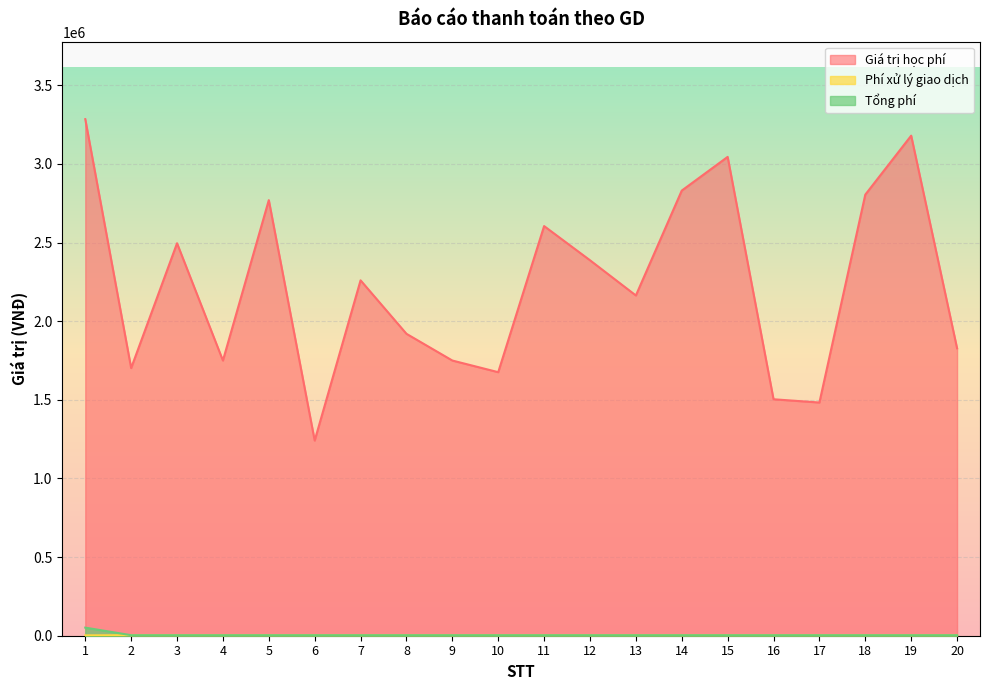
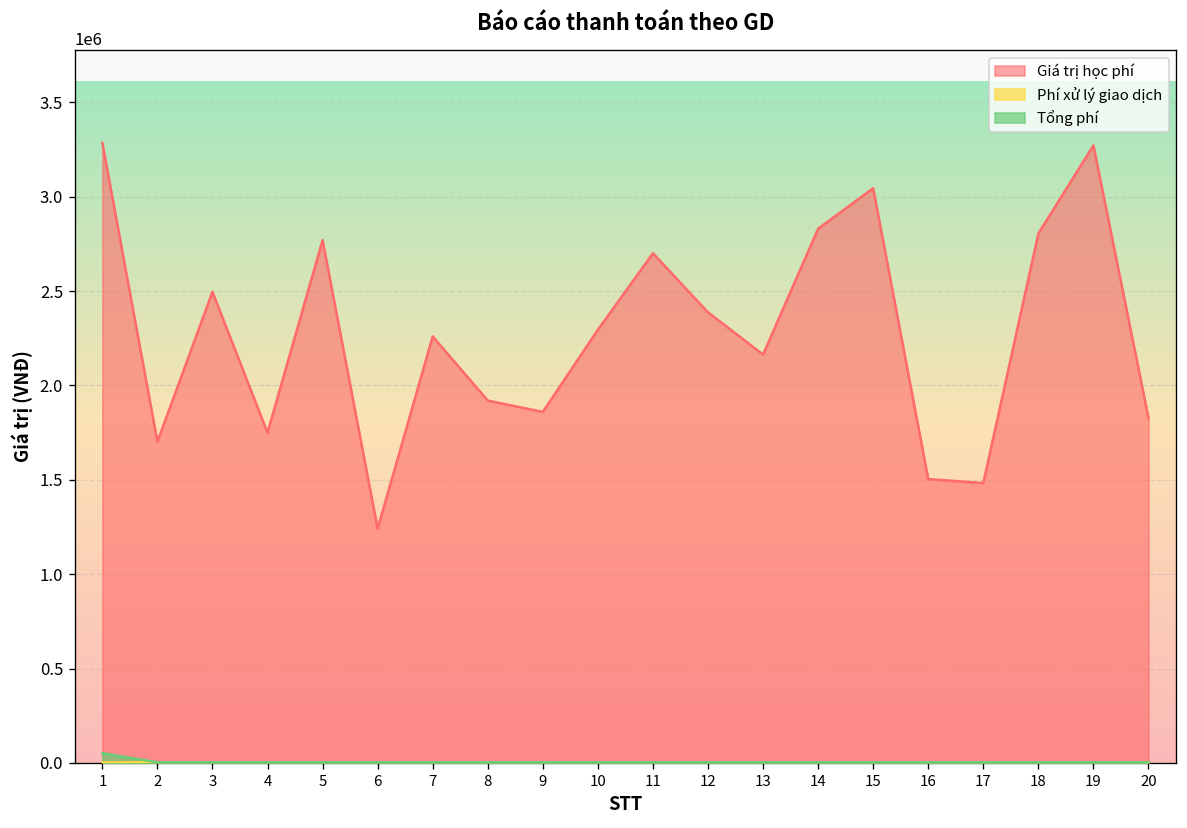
Giá trị học phí, 9: 1750000 -> 1860000
Giá trị học phí, 10: 1680000 -> 2300000
Giá trị học phí, 11: 2610000 -> 2700000
Giá trị học phí, 19: 3180000 -> 3270000
